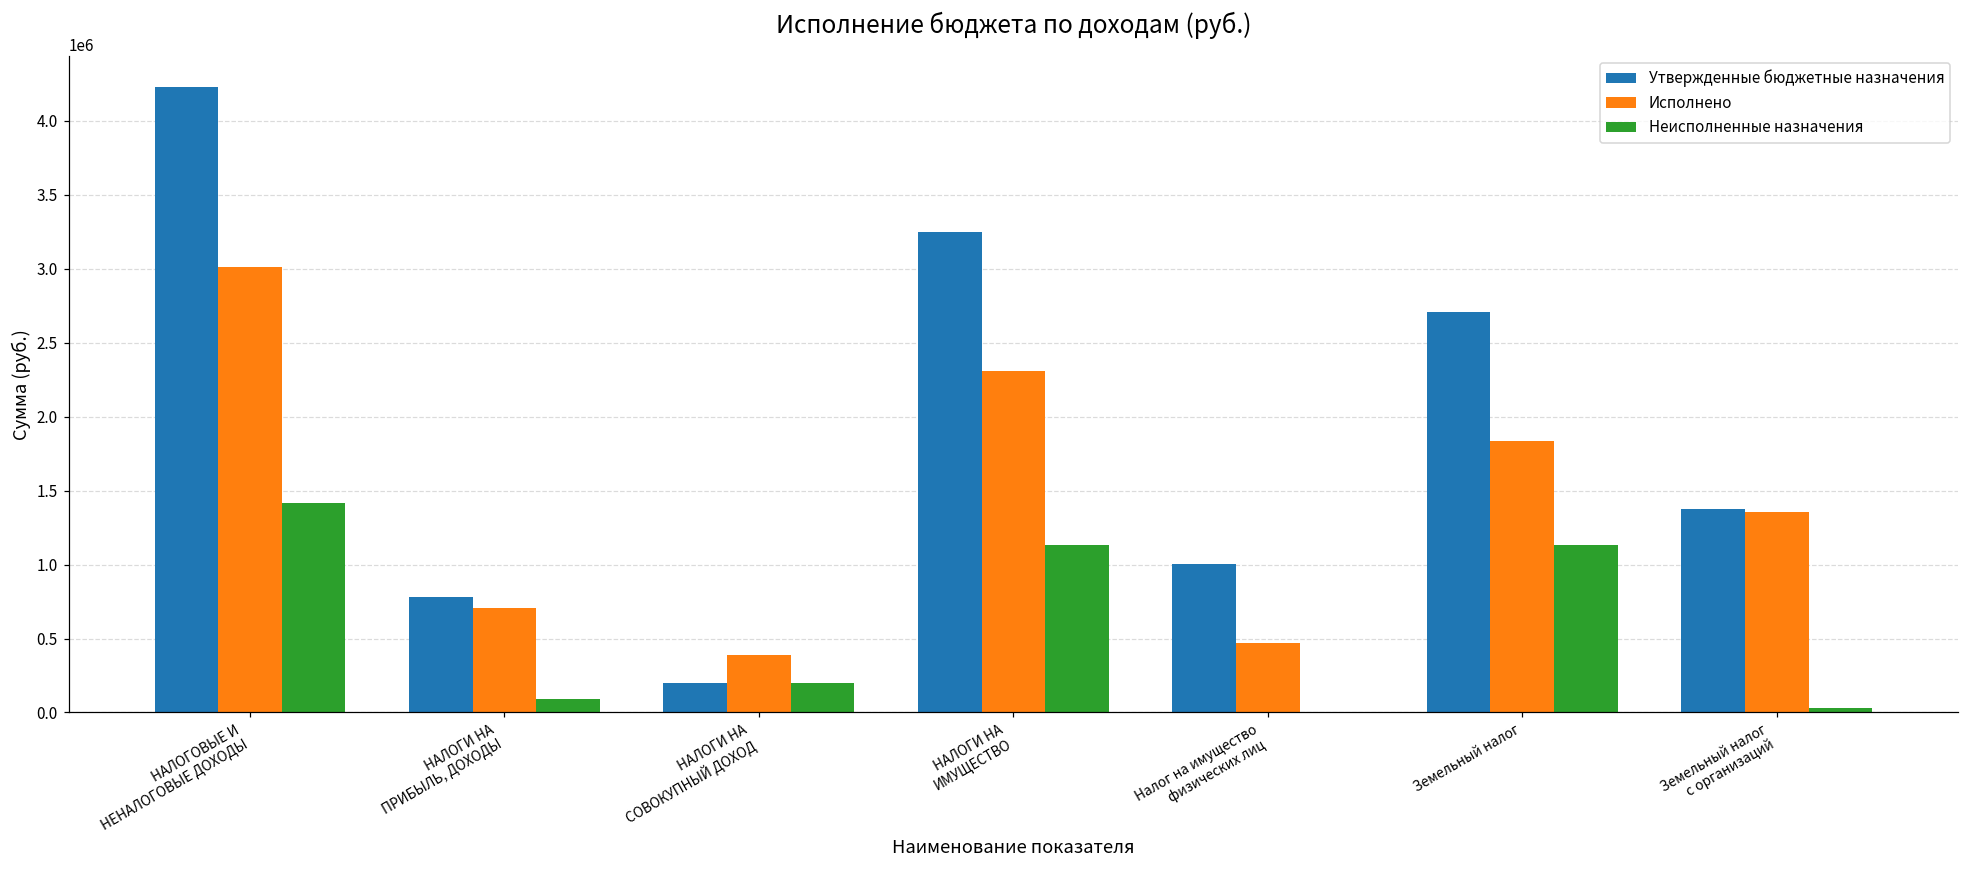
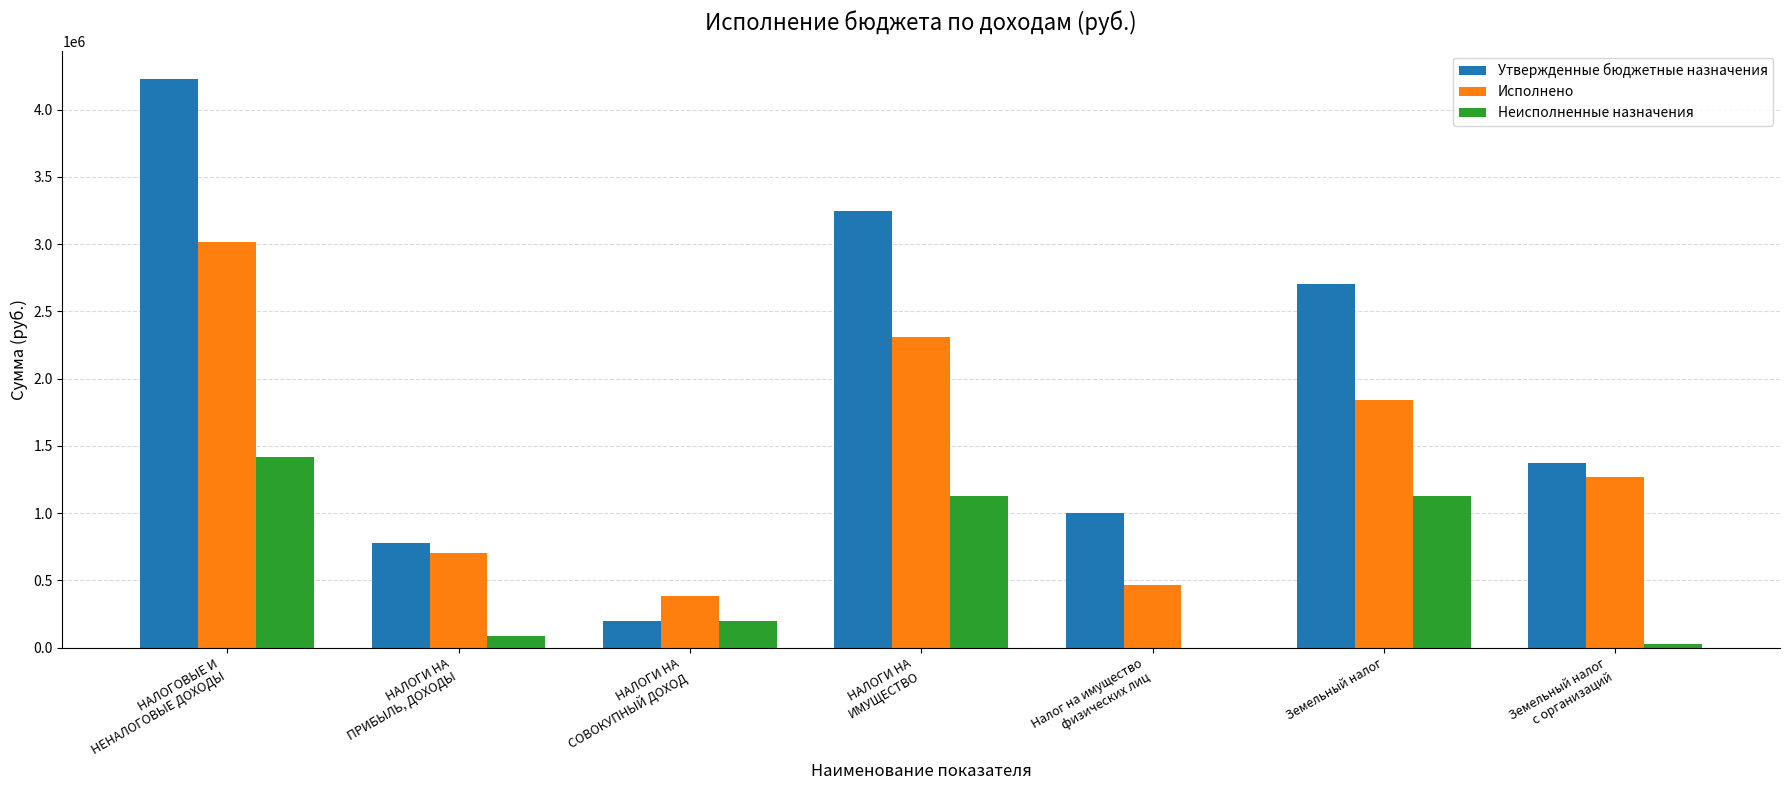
Исполнено, Земельный налог с организаций: 1360000 -> 1270000
